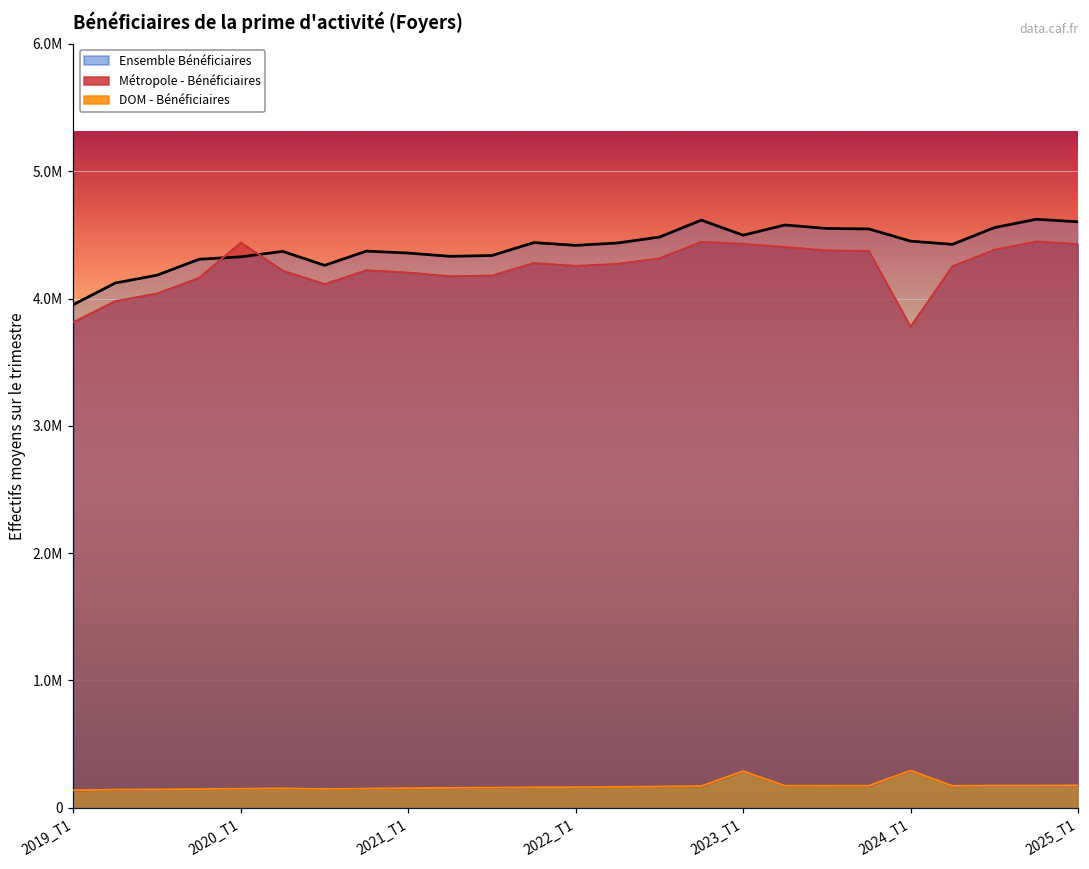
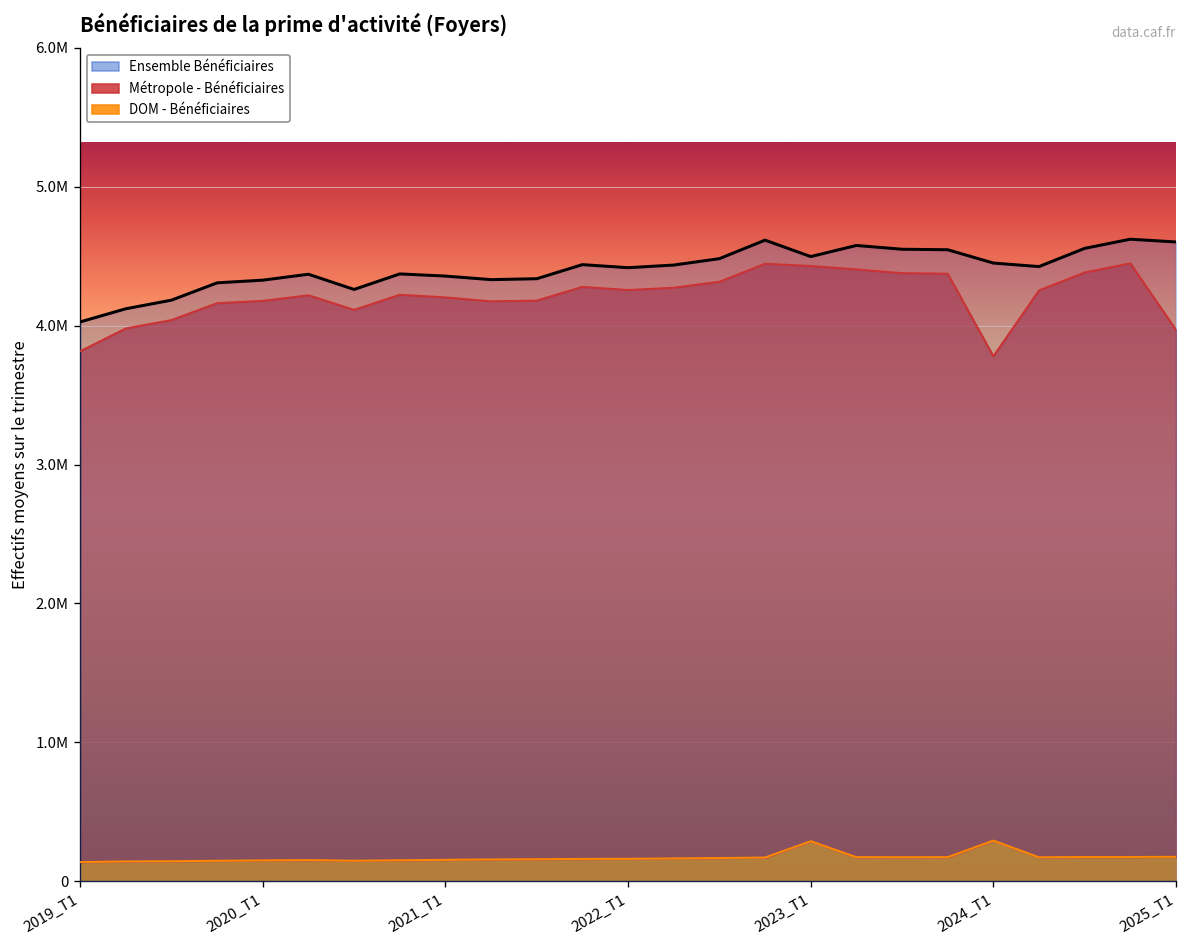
Ensemble Bénéficiaires, 2019_T1: 3950000 -> 4030000
Métropole - Bénéficiaires, 2020_T1: 4440000 -> 4180000
Métropole - Bénéficiaires, 2025_T1: 4430000 -> 3970000
